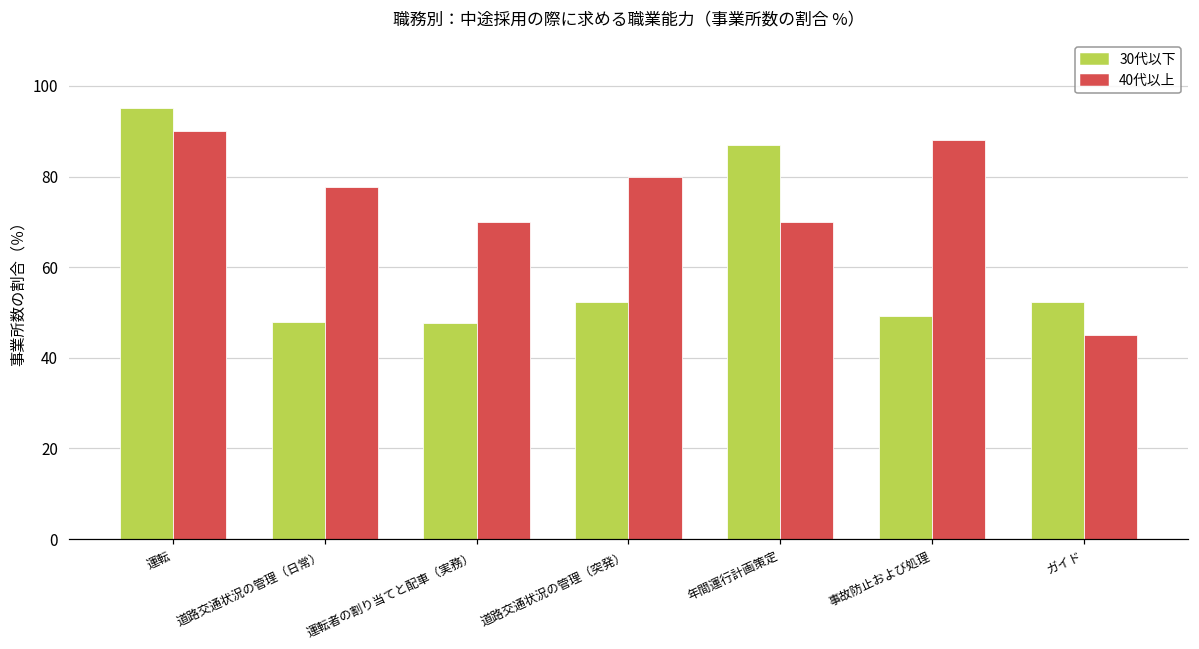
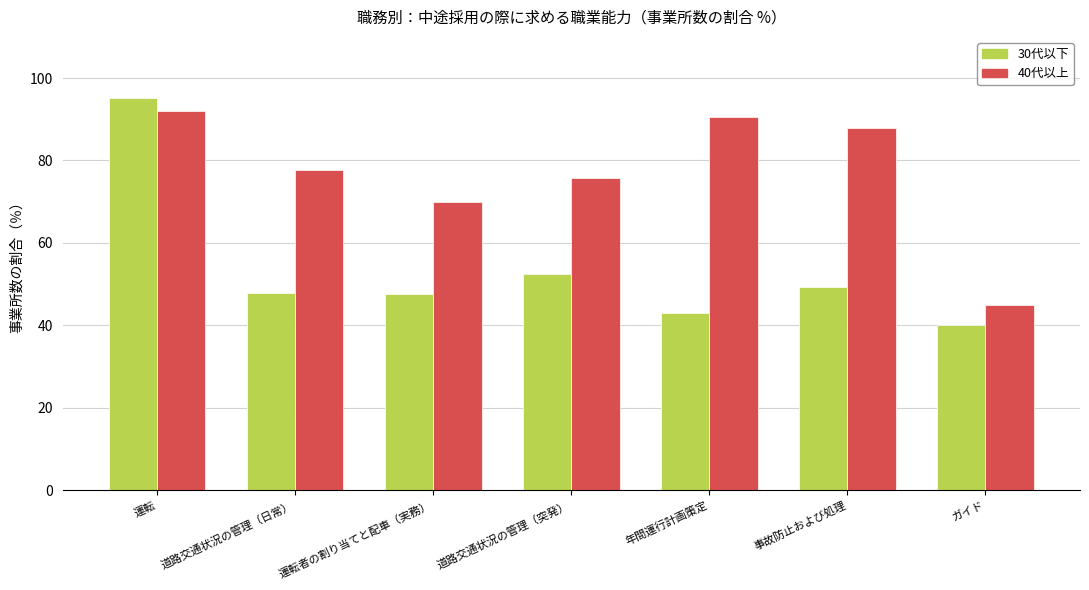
40代以上, 運転: 90 -> 92
40代以上, 道路交通状況の管理（突発）: 80 -> 76
30代以下, 年間運行計画策定: 87 -> 43
40代以上, 年間運行計画策定: 70 -> 91
30代以下, ガイド: 52 -> 40
